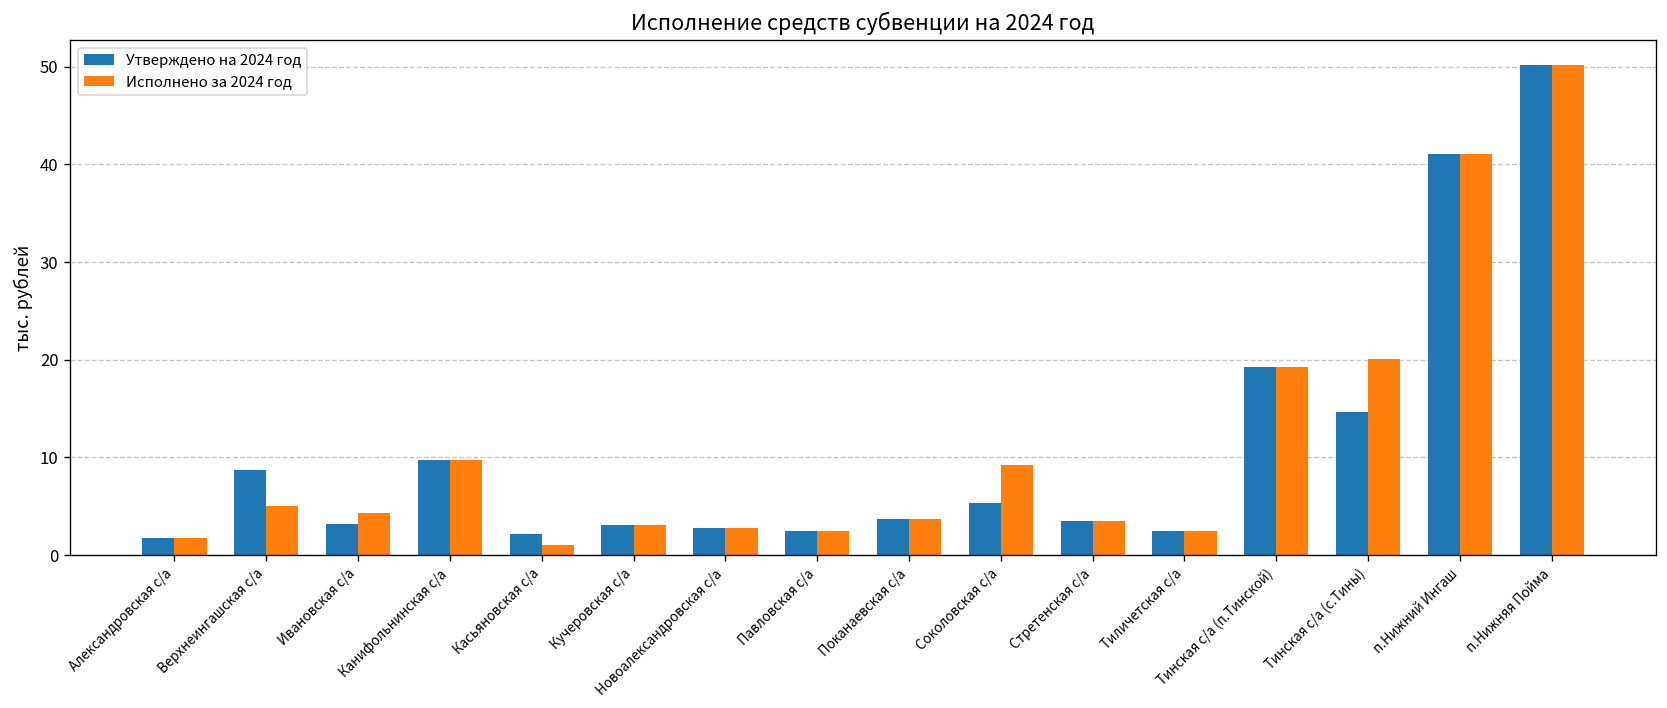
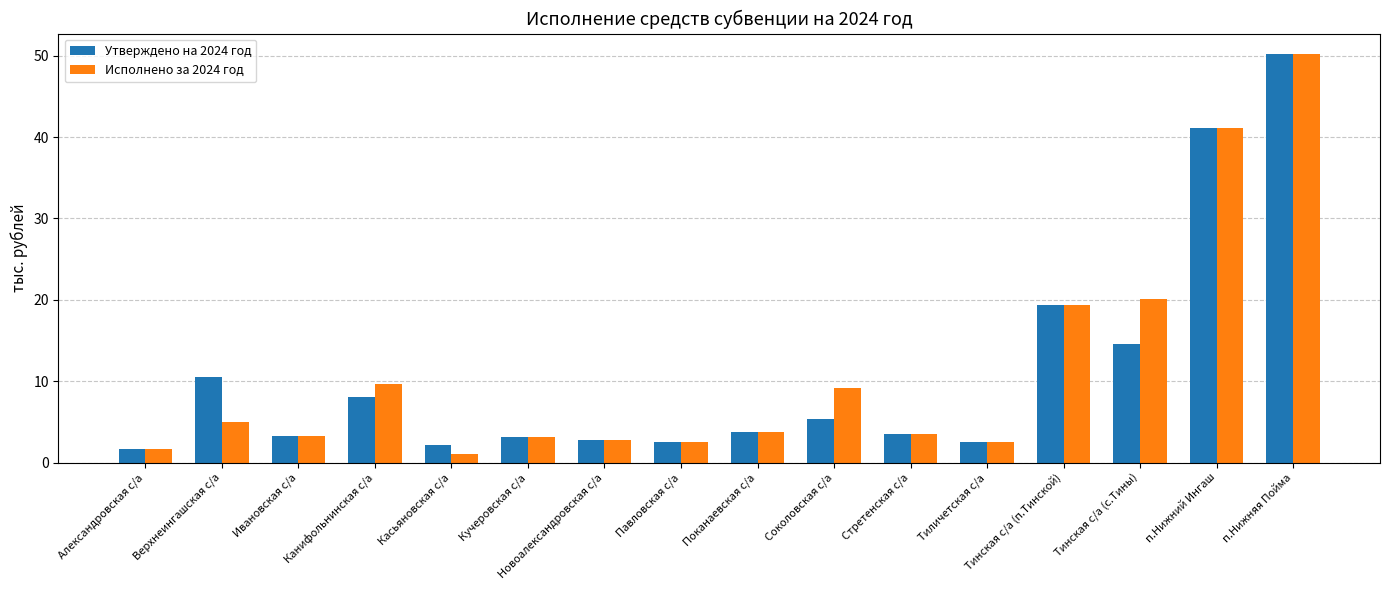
Утверждено на 2024 год, Верхнеингашская с/а: 9 -> 11
Исполнено за 2024 год, Ивановская с/а: 4 -> 3
Утверждено на 2024 год, Канифольнинская с/а: 10 -> 8
